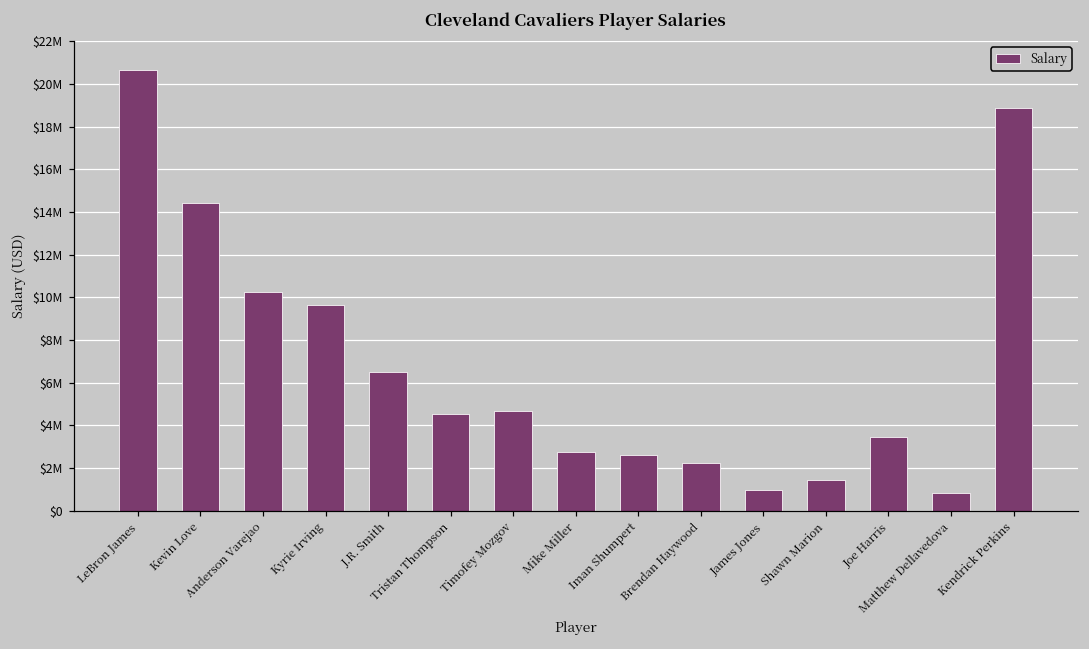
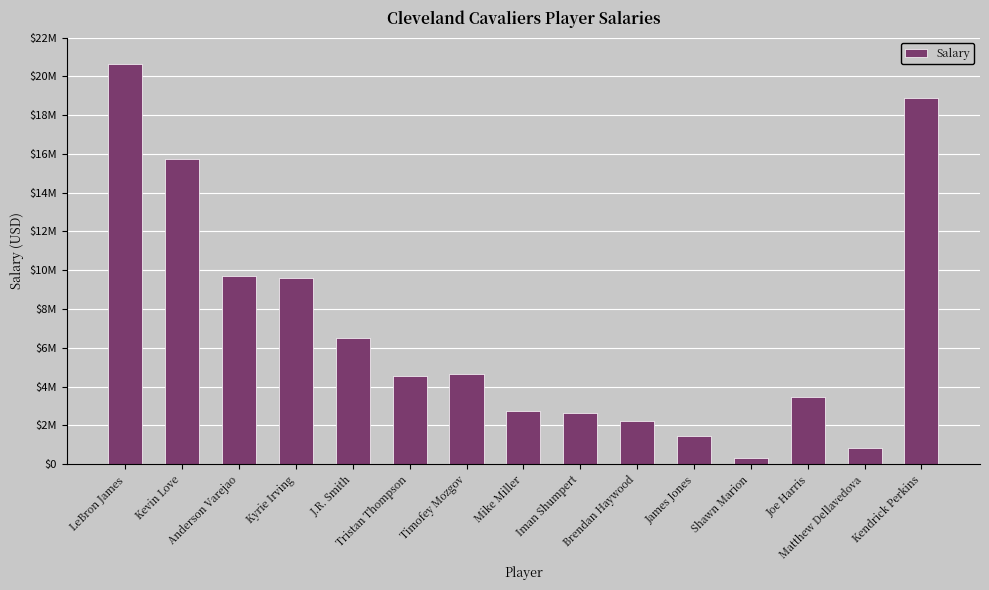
Kevin Love: $14400000 -> $15700000
Anderson Varejao: $10200000 -> $9700000
James Jones: $1000000 -> $1400000
Shawn Marion: $1400000 -> $300000
